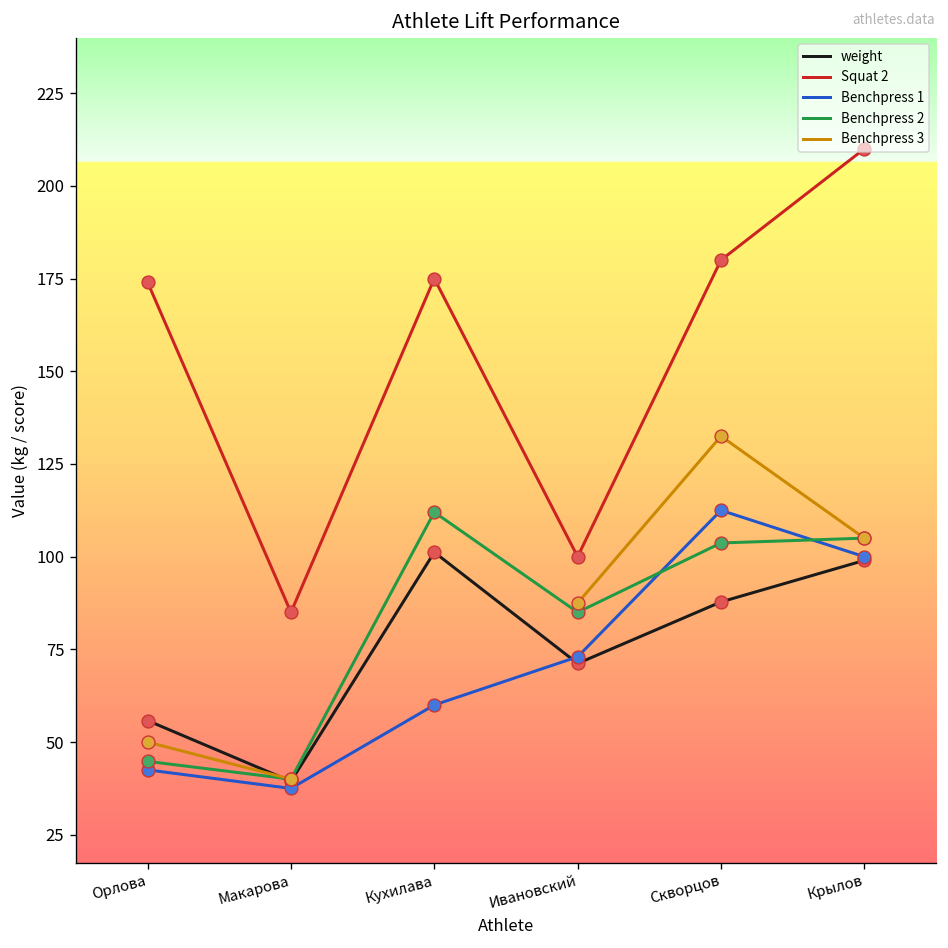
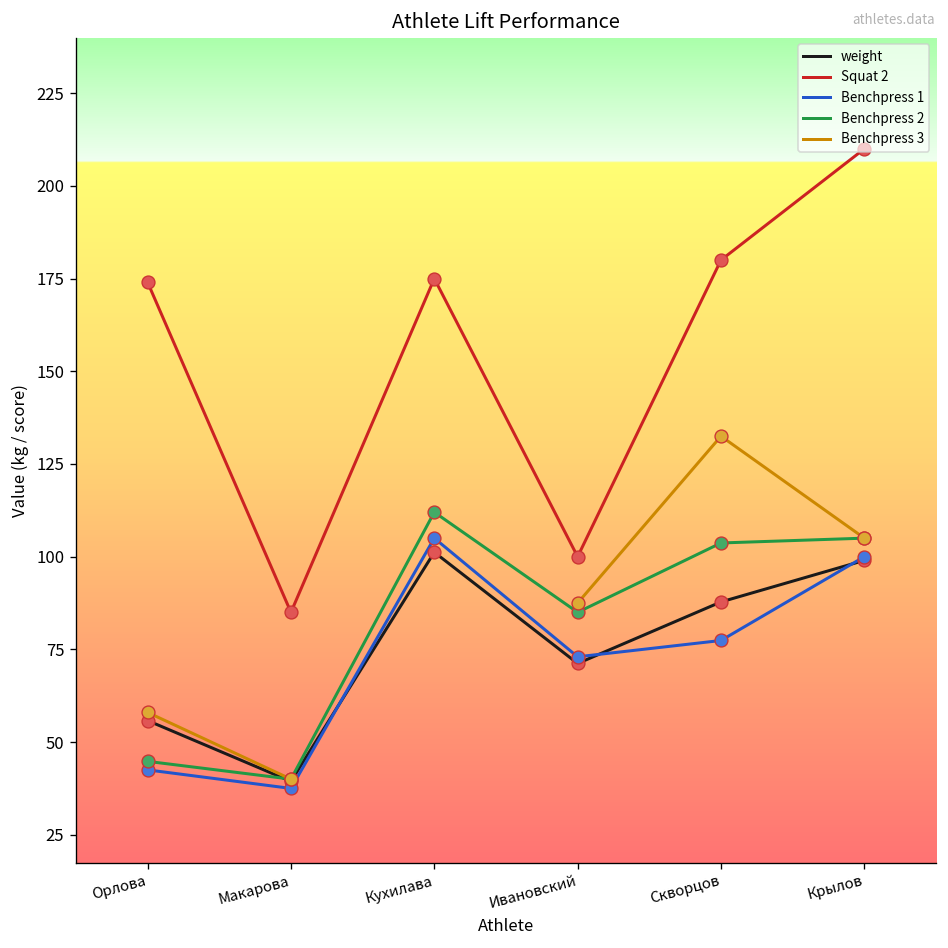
Benchpress 3, Орлова: 50 -> 58
Benchpress 1, Кухилава: 60 -> 105
Benchpress 1, Скворцов: 113 -> 77
